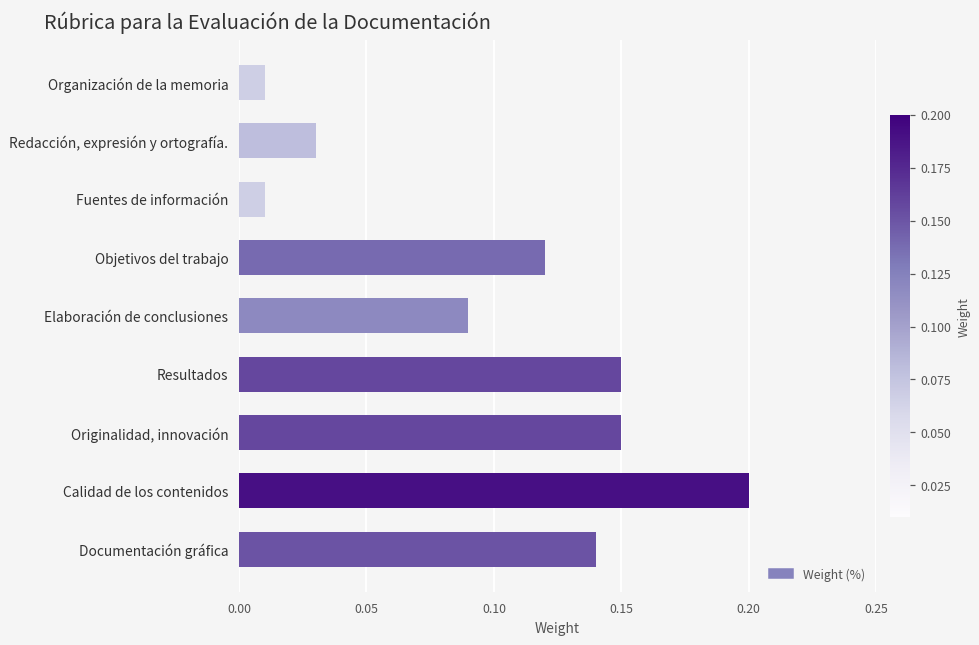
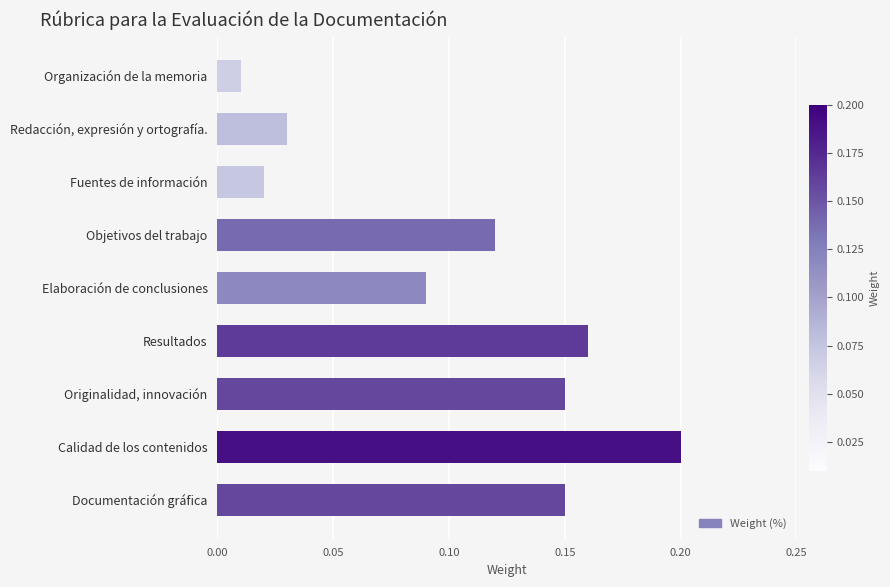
Fuentes de información: 0.01 -> 0.02
Resultados: 0.15 -> 0.16
Documentación gráfica: 0.14 -> 0.15
